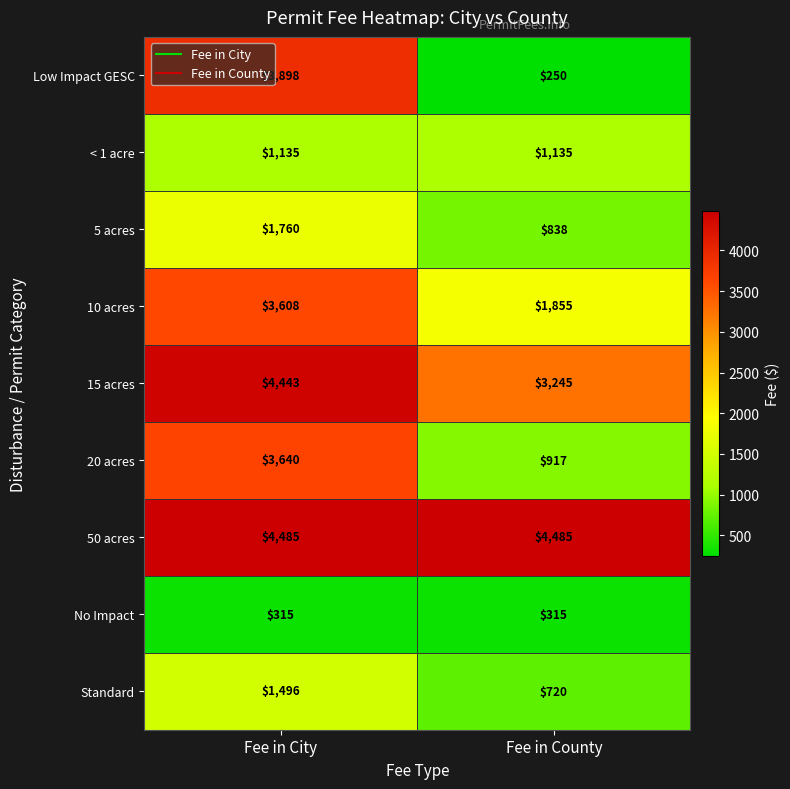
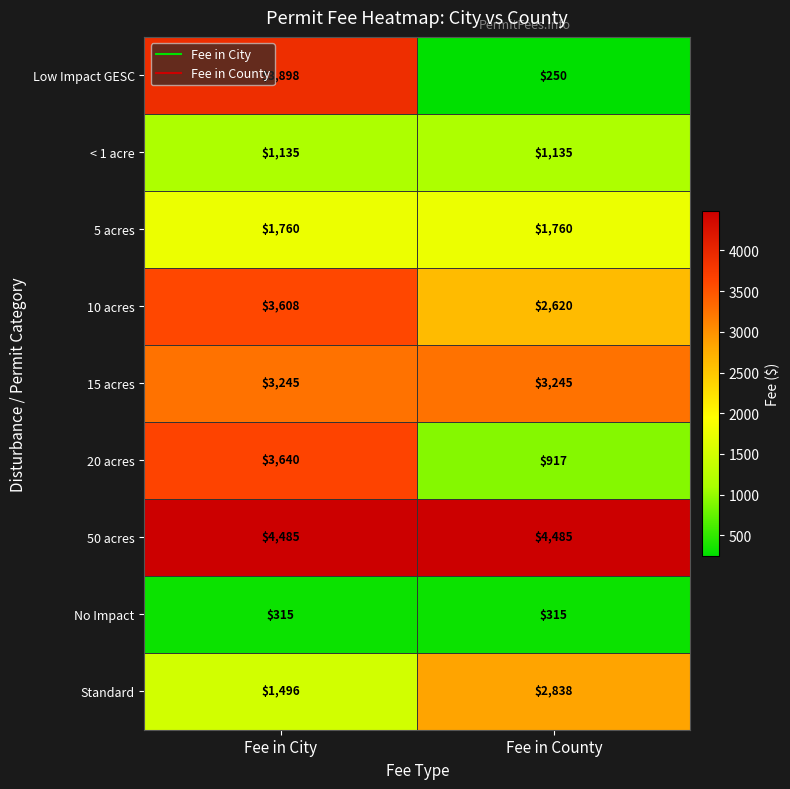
5 acres, Fee in County: $838 -> $1,760
10 acres, Fee in County: $1,855 -> $2,620
15 acres, Fee in City: $4,443 -> $3,245
Standard, Fee in County: $720 -> $2,838
